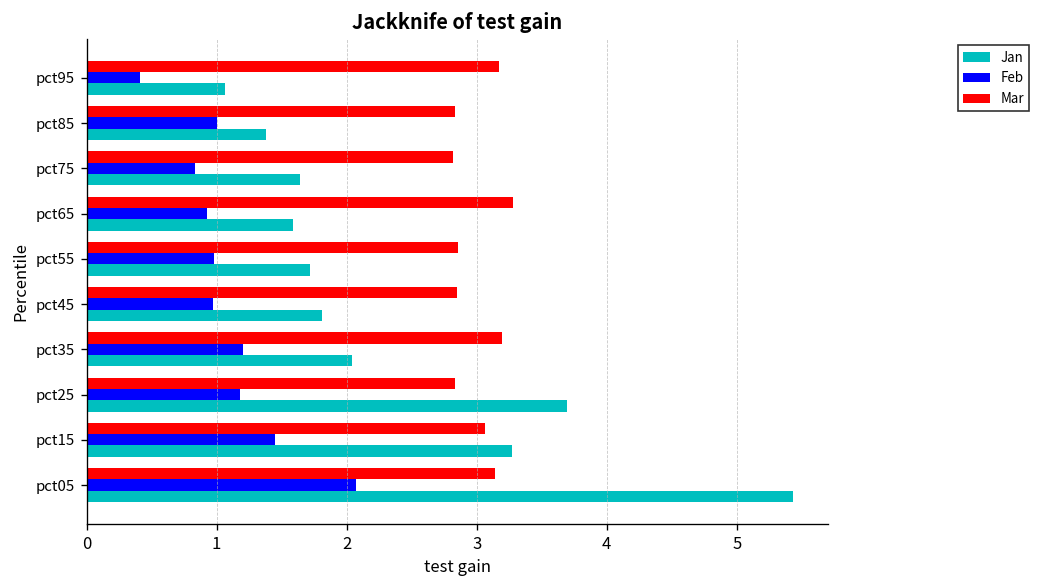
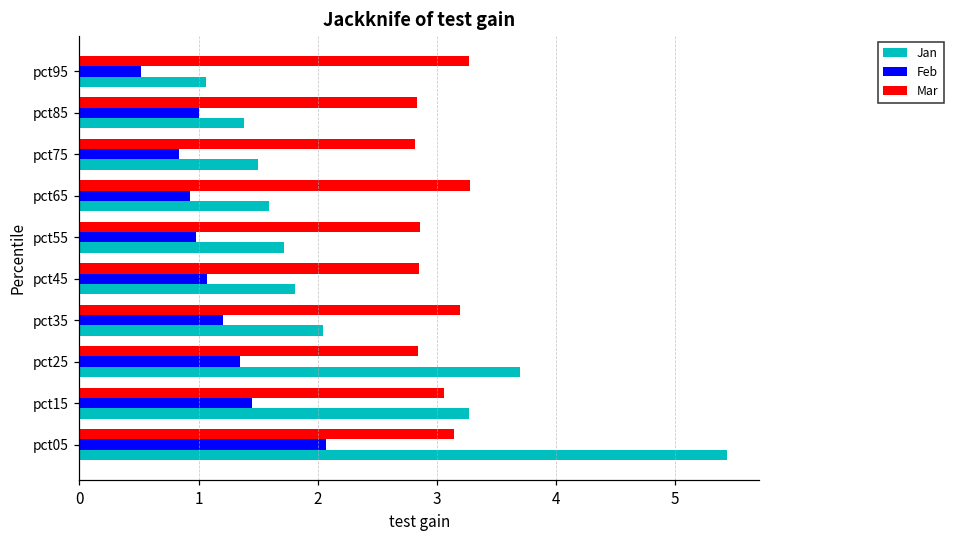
Mar, pct95: 3.17 -> 3.27
Feb, pct95: 0.41 -> 0.52
Jan, pct75: 1.64 -> 1.50
Feb, pct45: 0.97 -> 1.07
Feb, pct25: 1.18 -> 1.35
